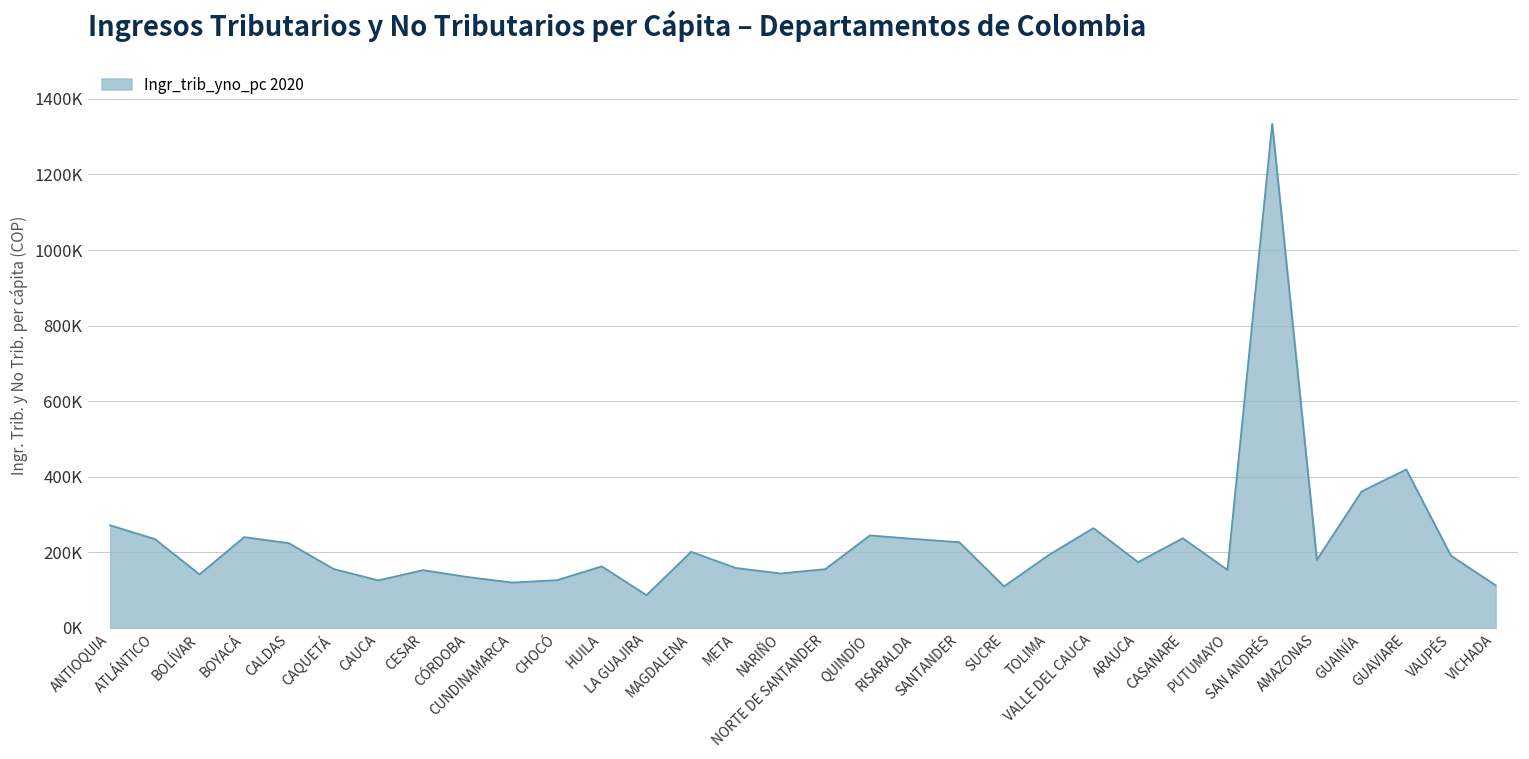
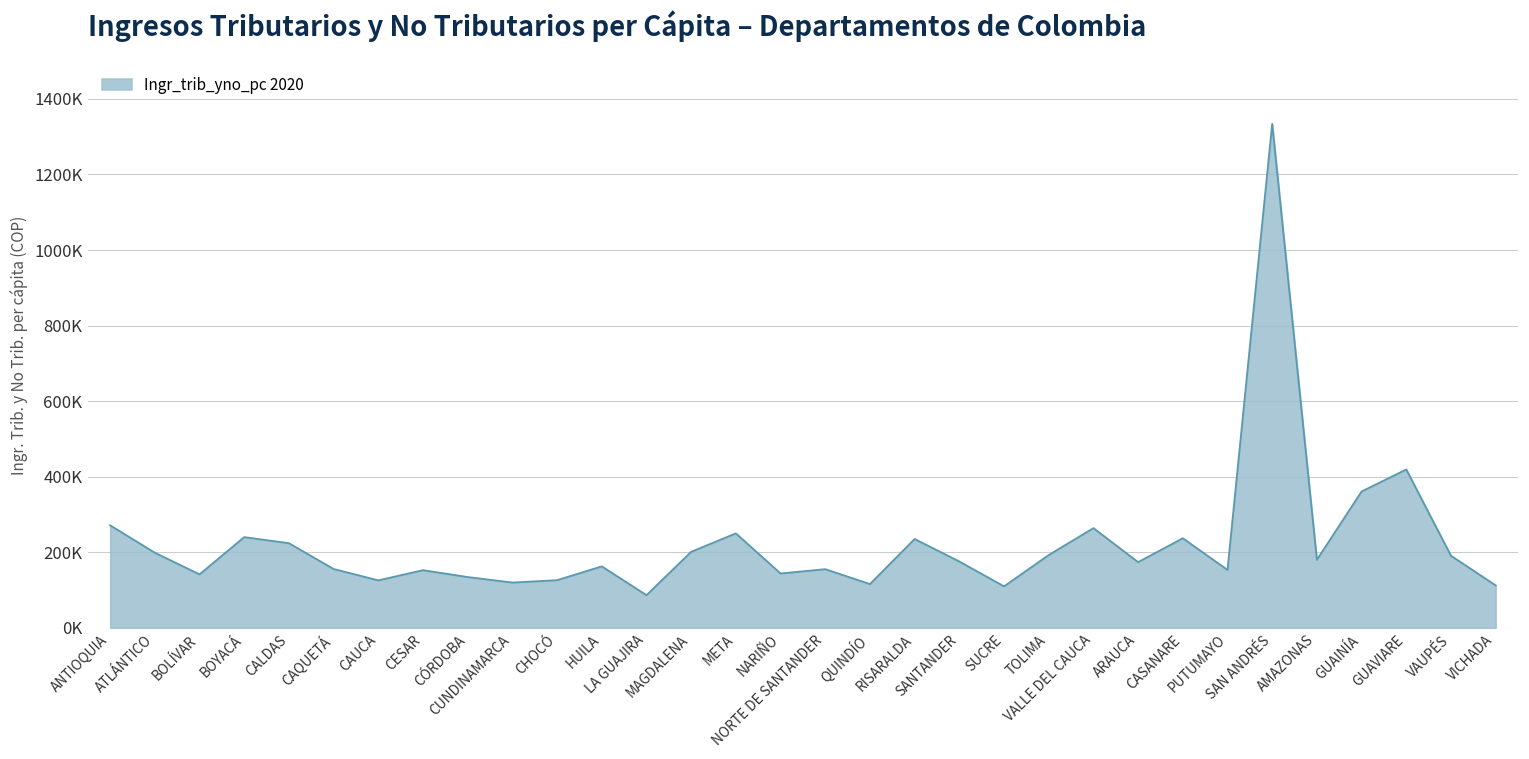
ATLÁNTICO: 240000 -> 200000
META: 160000 -> 250000
QUINDÍO: 240000 -> 120000
SANTANDER: 230000 -> 180000
